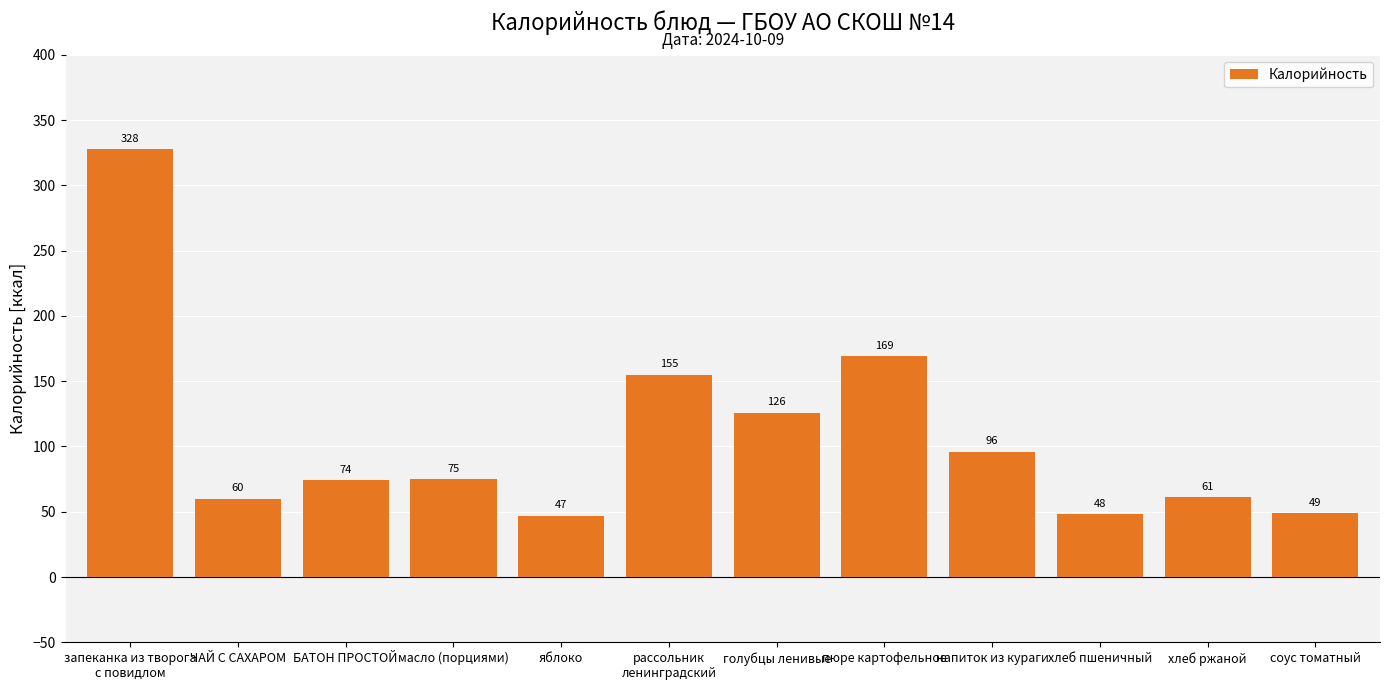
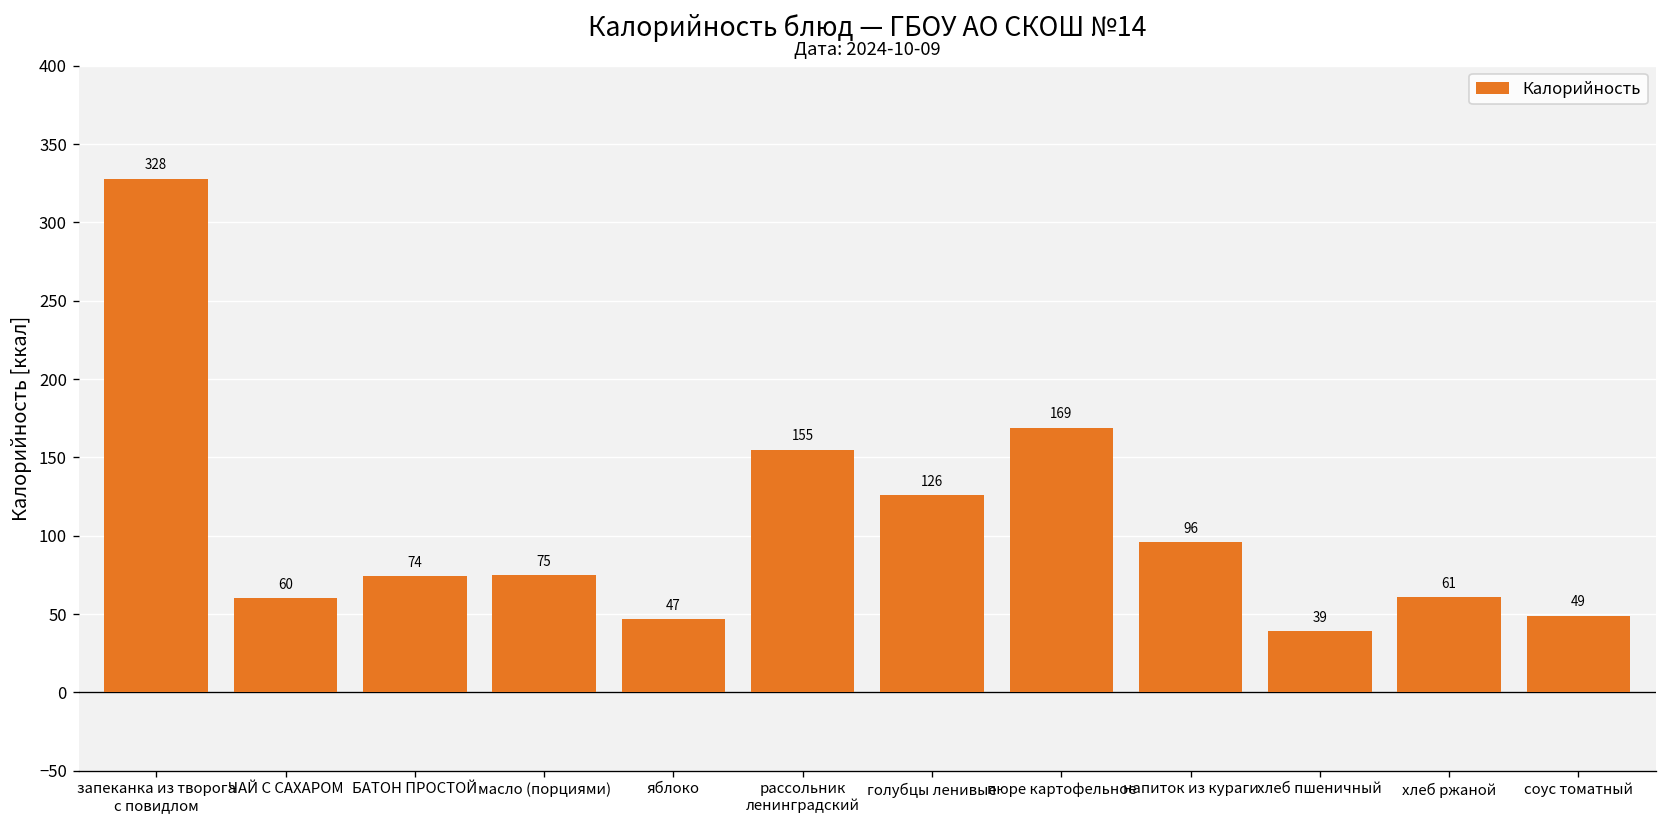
хлеб пшеничный: 48 -> 39
